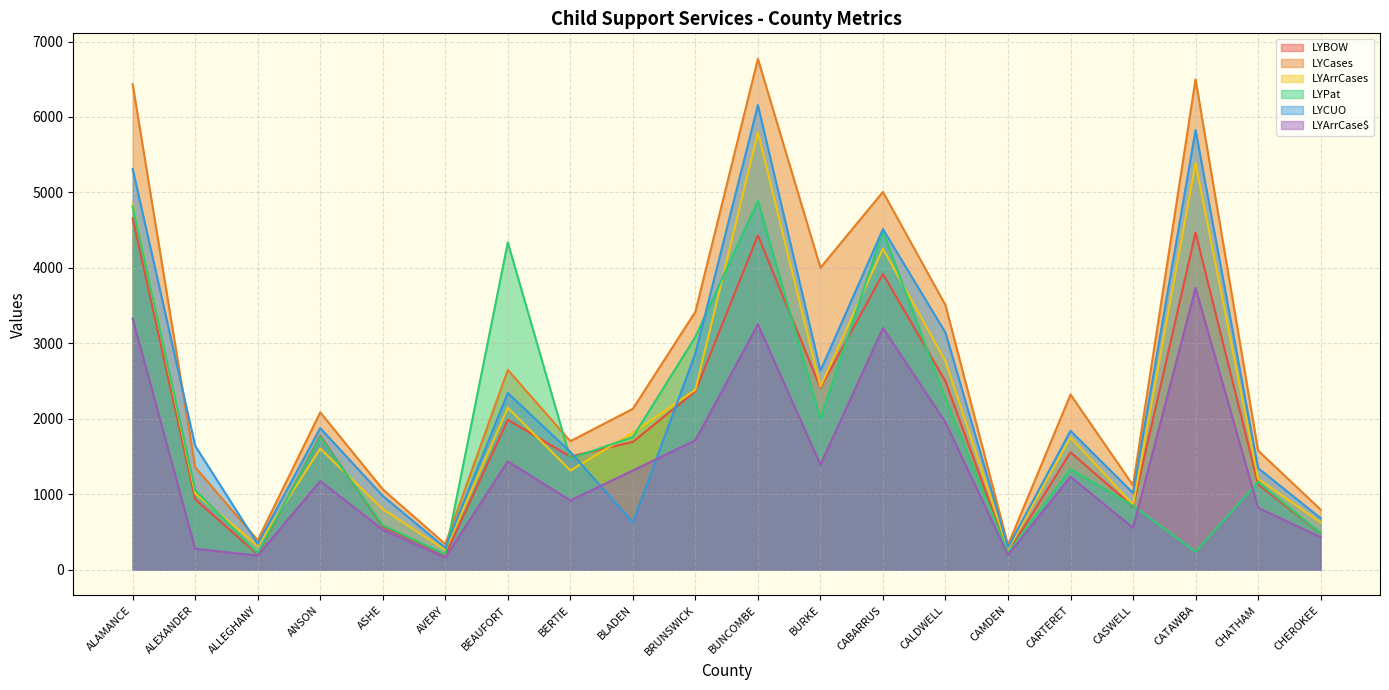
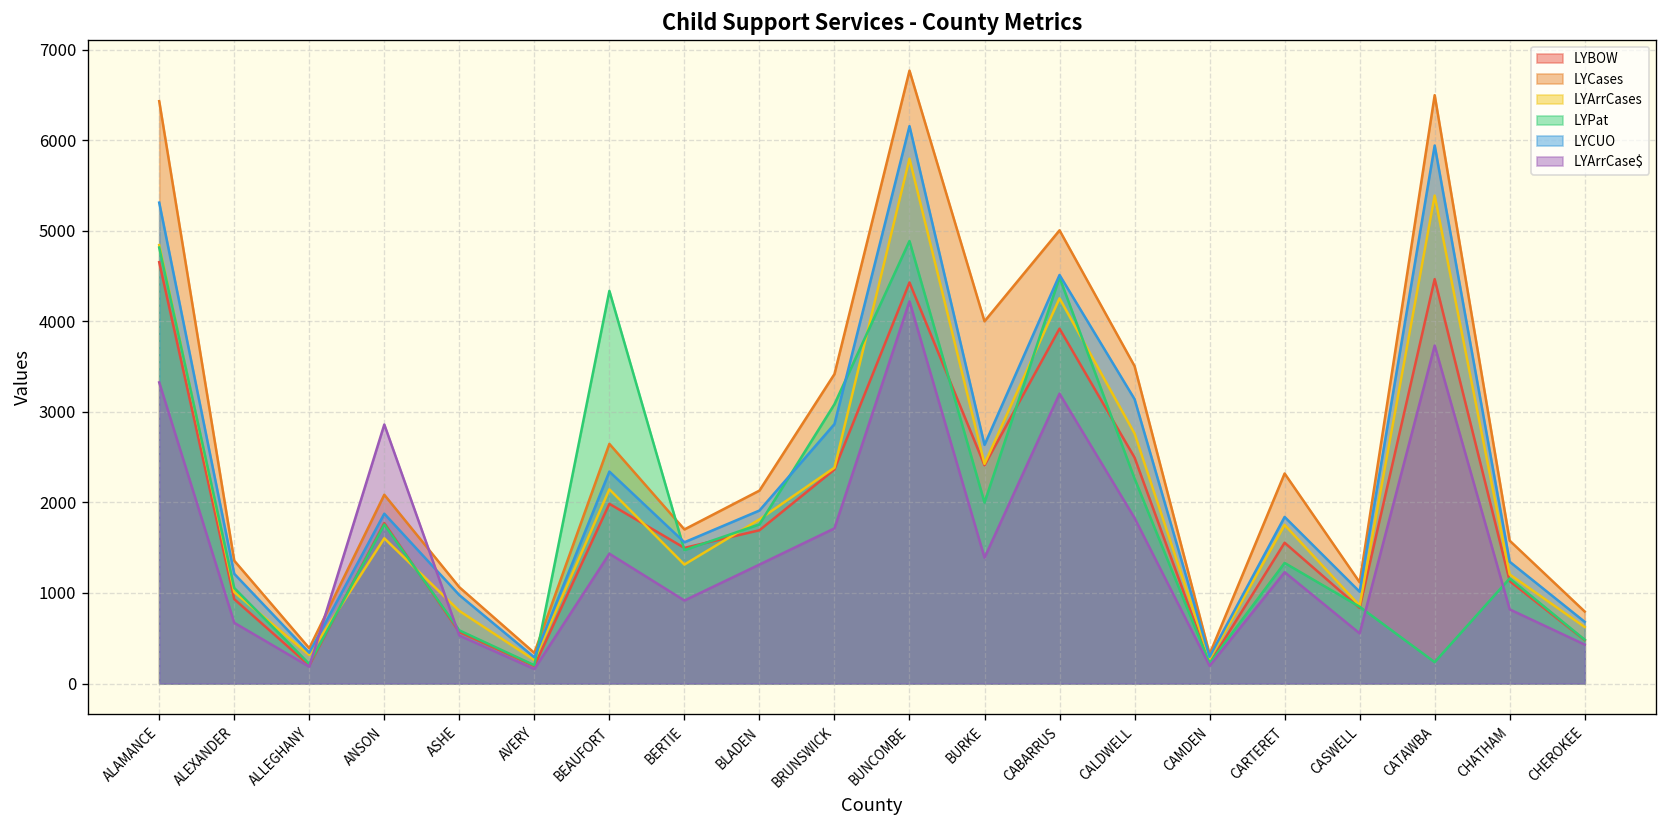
LYCUO, ALEXANDER: 1600 -> 1200
LYArrCase$, ALEXANDER: 300 -> 700
LYArrCase$, ANSON: 1200 -> 2900
LYCUO, BLADEN: 600 -> 1900
LYArrCase$, BUNCOMBE: 3300 -> 4200
LYArrCase$, CALDWELL: 2000 -> 1800
LYCUO, CATAWBA: 5800 -> 5900
